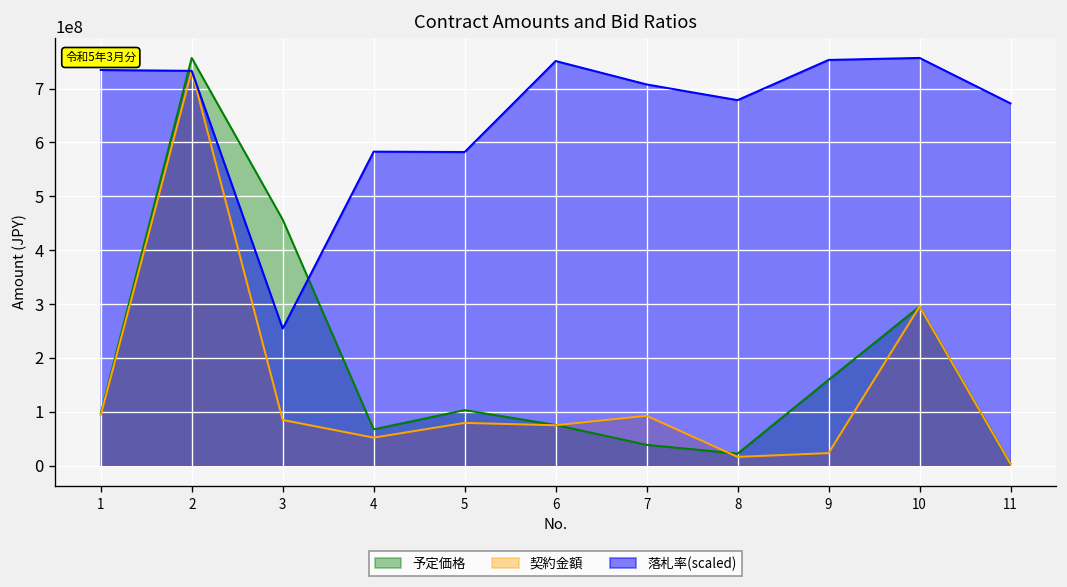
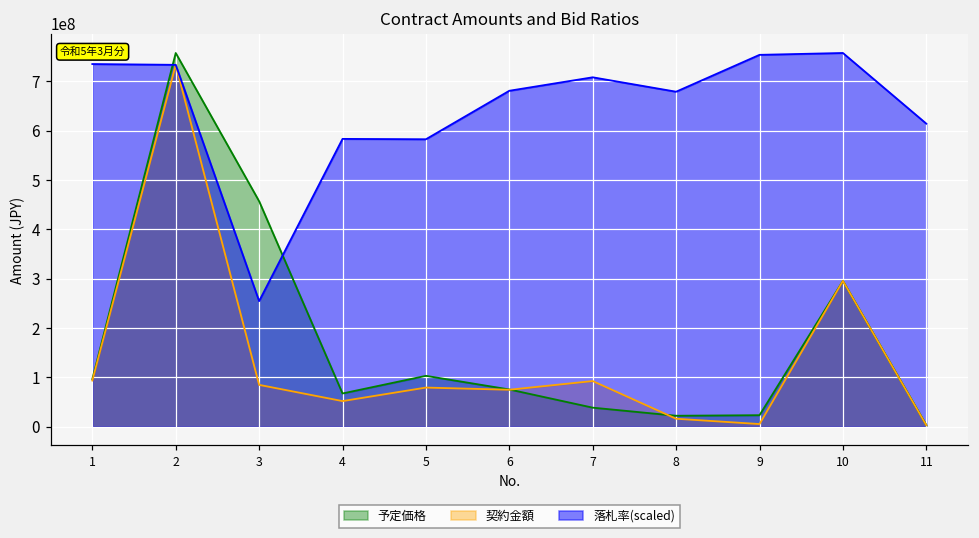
落札率(scaled), 6: 750000000 -> 680000000
予定価格, 9: 160000000 -> 20000000
契約金額, 9: 20000000 -> 10000000
落札率(scaled), 11: 670000000 -> 610000000
